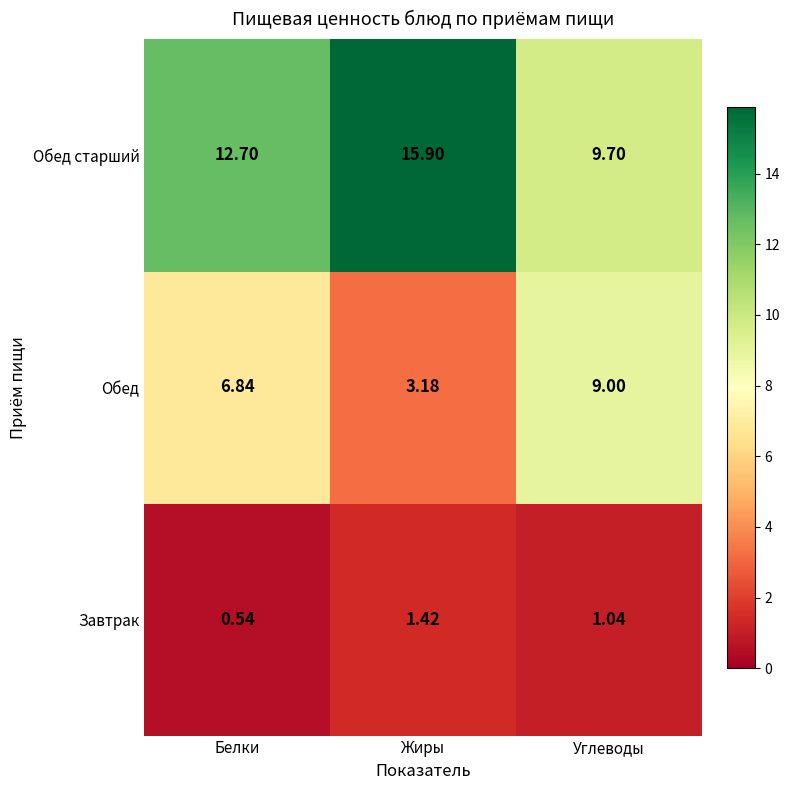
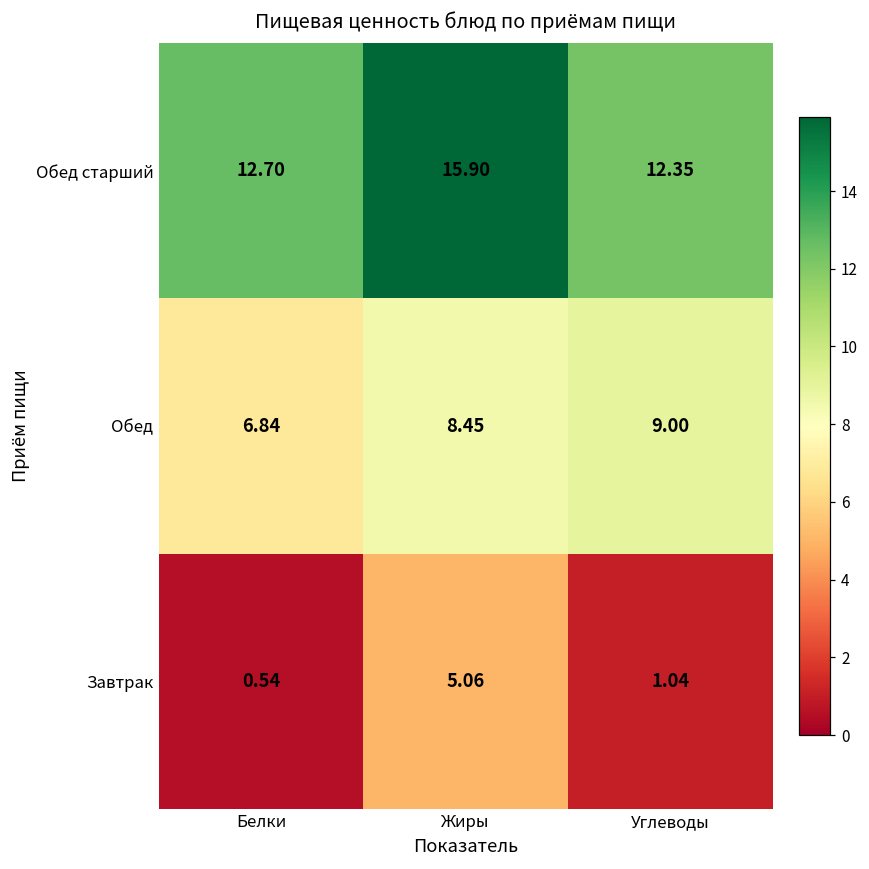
Обед старший, Углеводы: 9.70 -> 12.35
Обед, Жиры: 3.18 -> 8.45
Завтрак, Жиры: 1.42 -> 5.06
